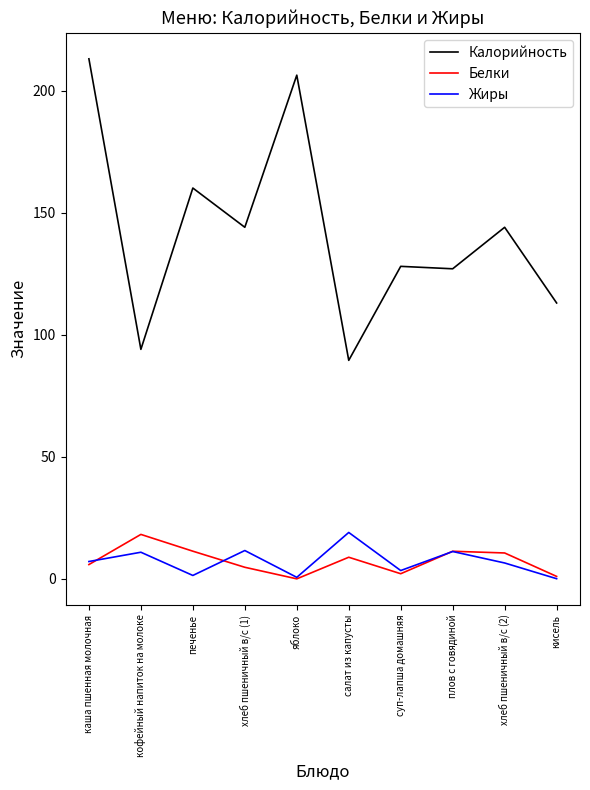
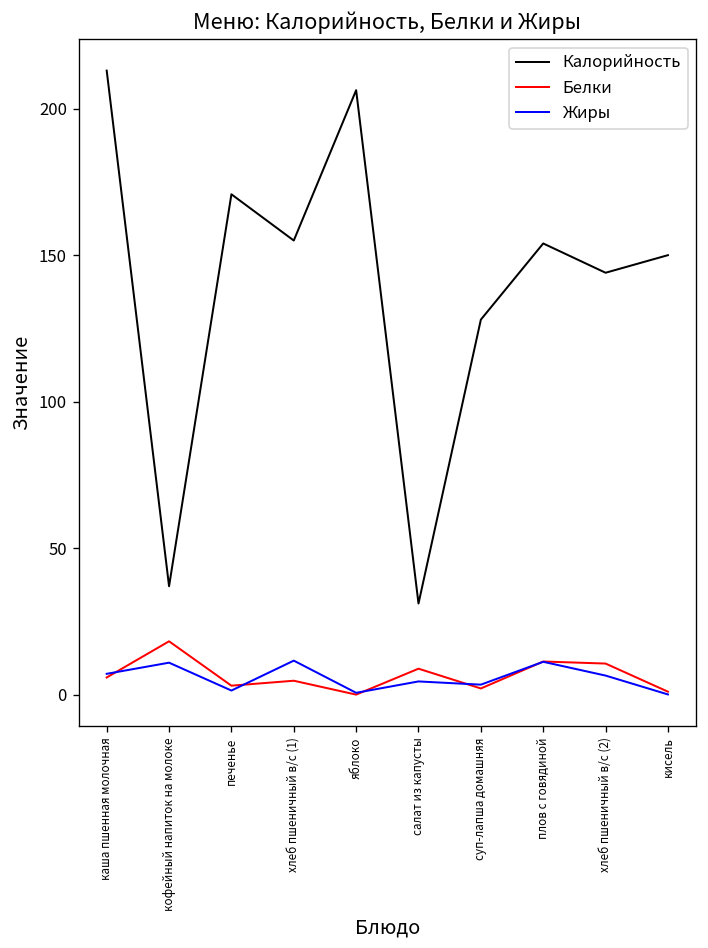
Калорийность, кофейный напиток на молоке: 94 -> 37
Калорийность, печенье: 160 -> 171
Белки, печенье: 11 -> 3
Калорийность, хлеб пшеничный в/с (1): 144 -> 155
Калорийность, салат из капусты: 90 -> 31
Жиры, салат из капусты: 19 -> 5
Калорийность, плов с говядиной: 127 -> 154
Калорийность, кисель: 113 -> 150
